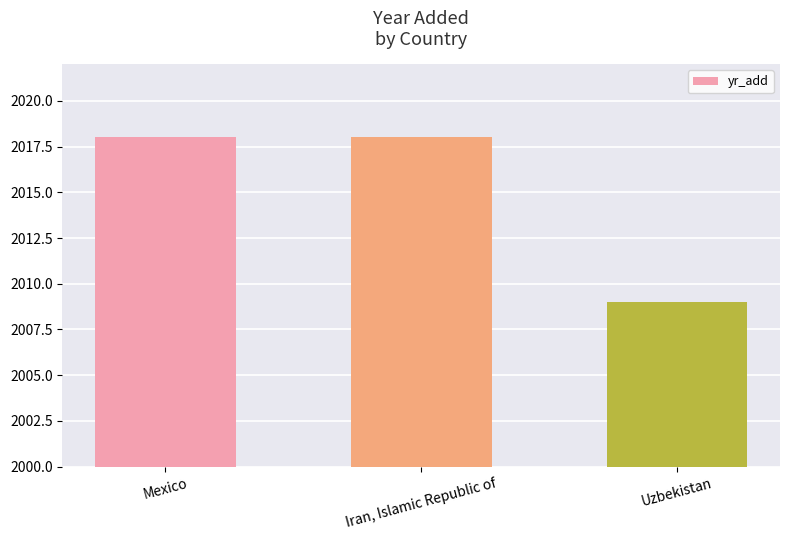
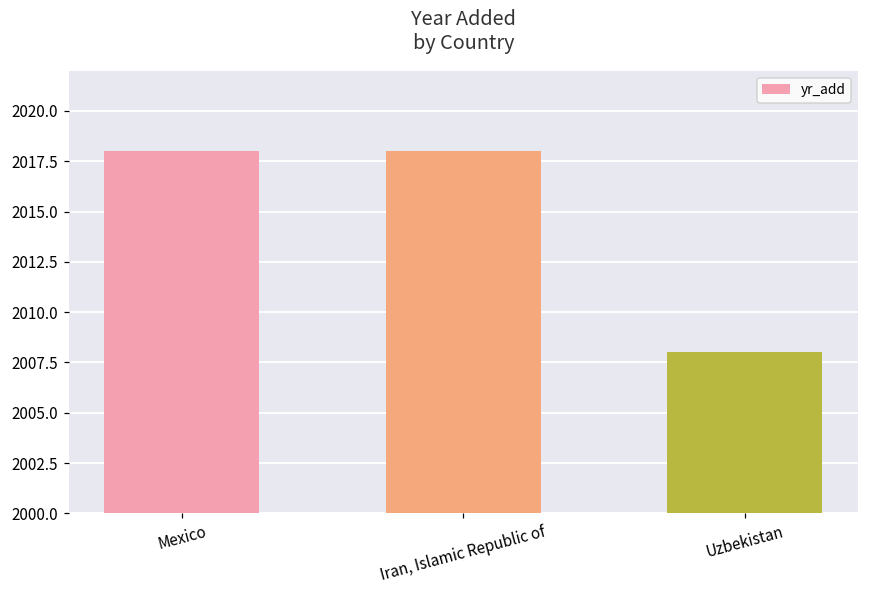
Uzbekistan: 2009 -> 2008
